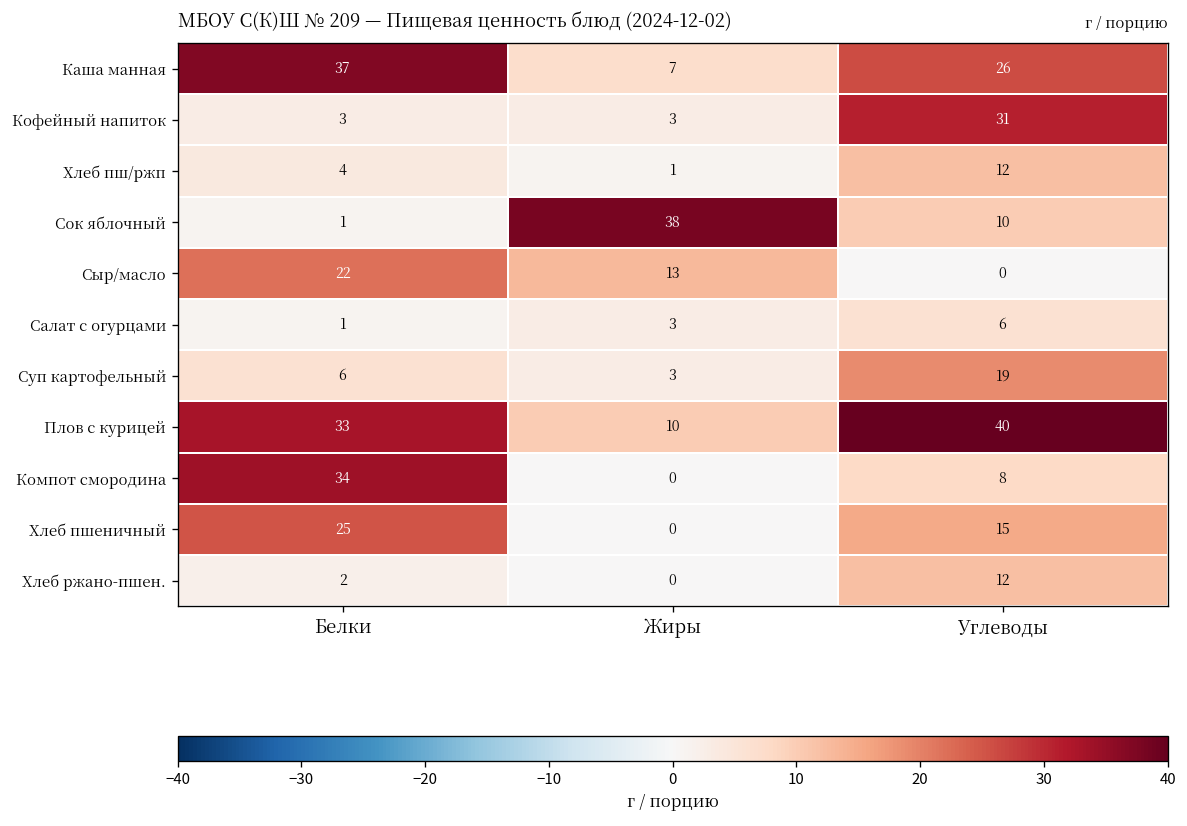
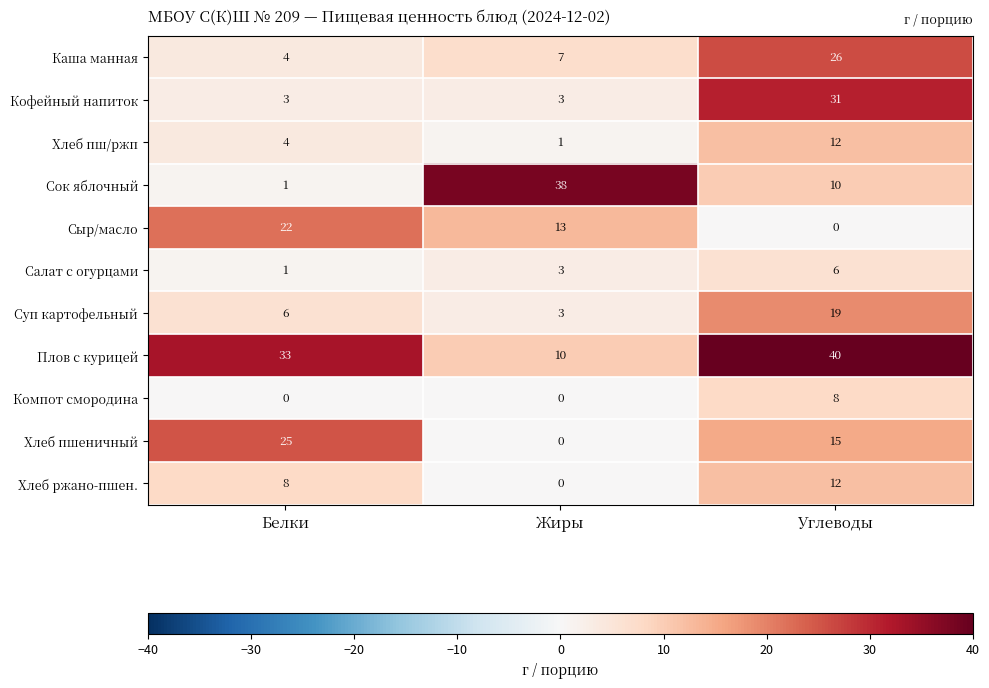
Каша манная, Белки: 37 -> 4
Компот смородина, Белки: 34 -> 0
Хлеб ржано-пшен., Белки: 2 -> 8
